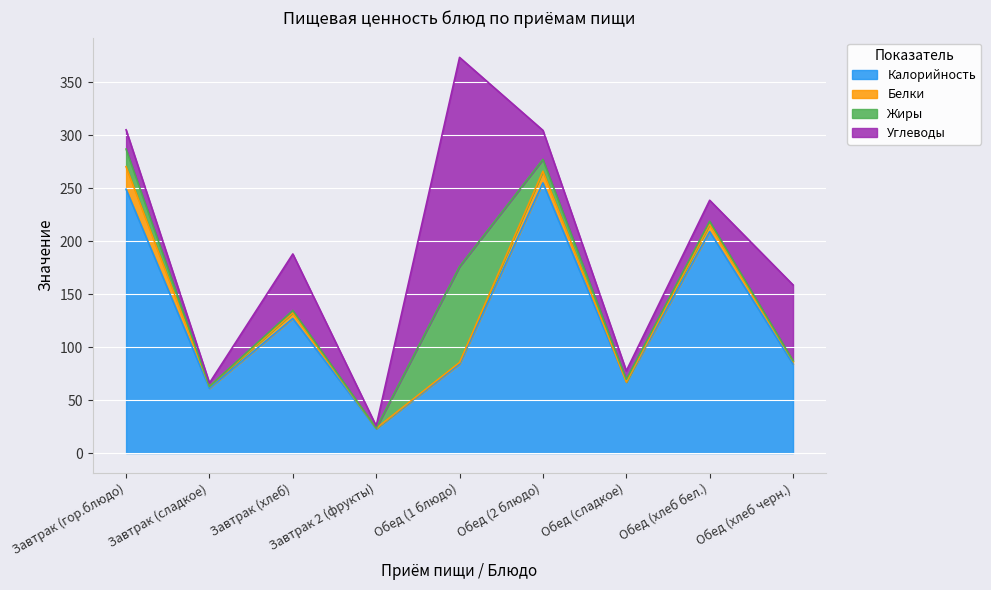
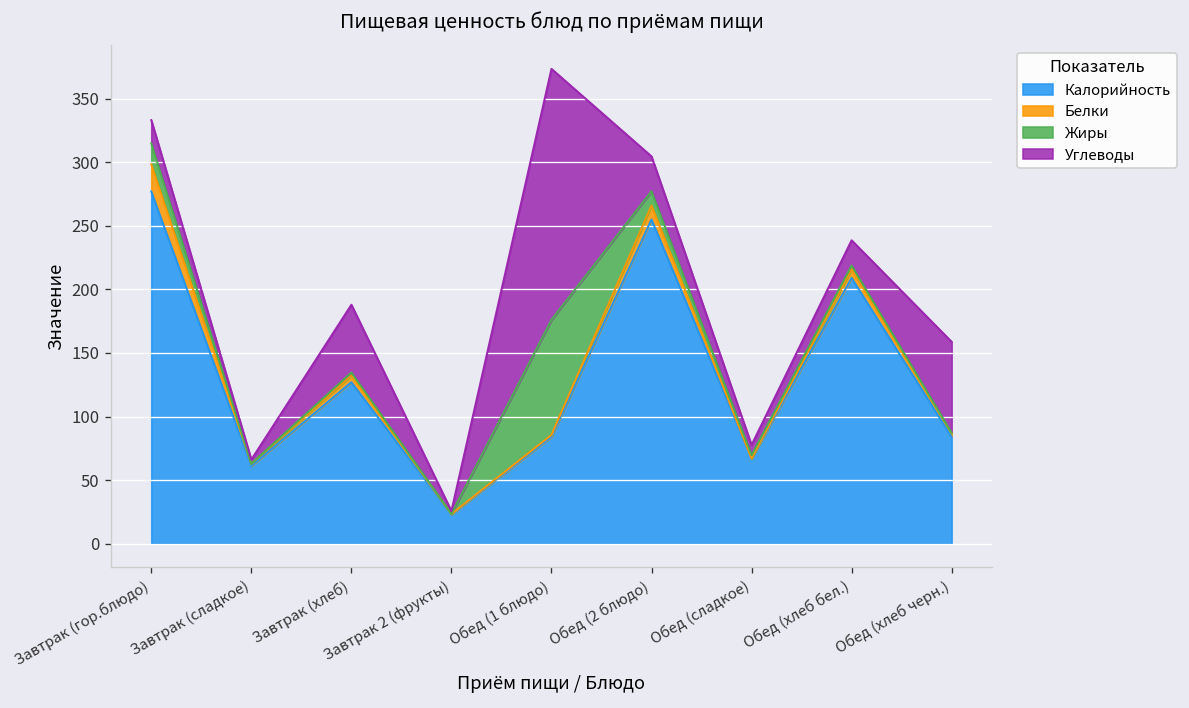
Калорийность, Завтрак (гор.блюдо): 249 -> 277
